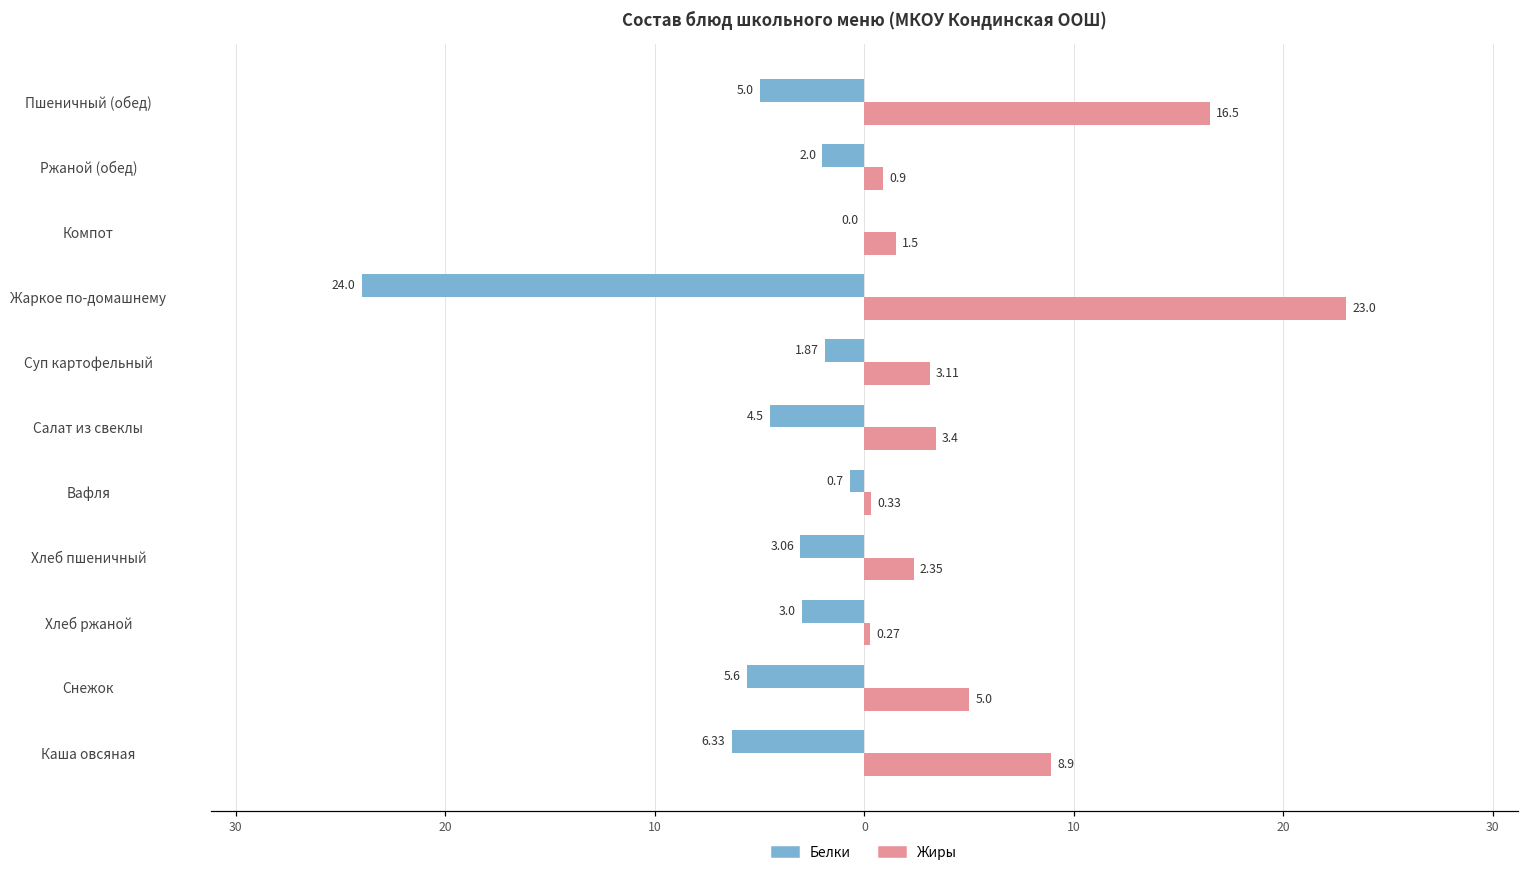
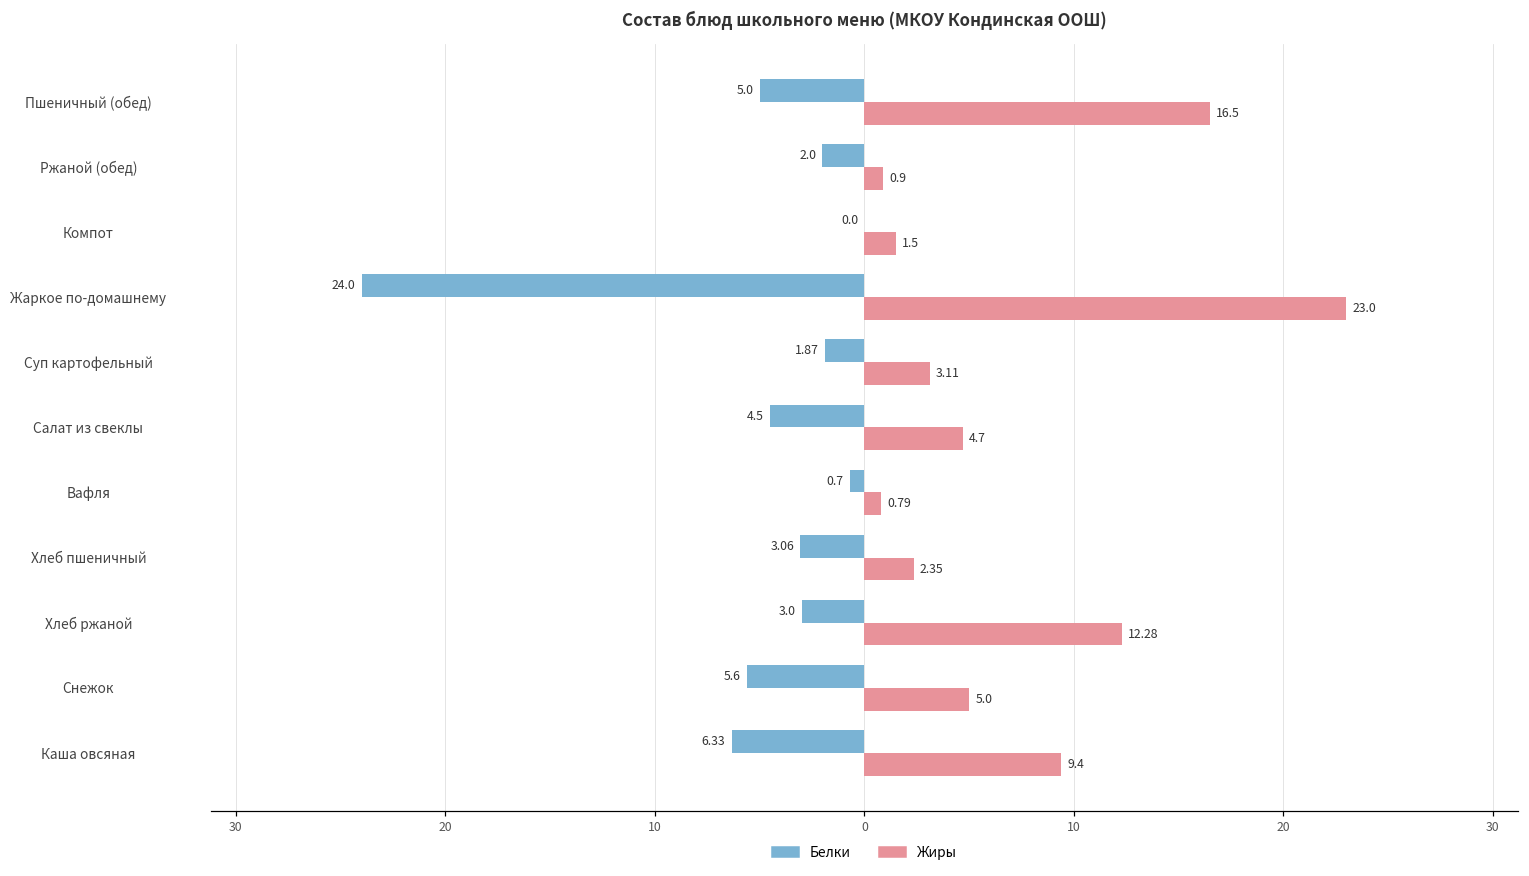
Жиры, Салат из свеклы: 3.4 -> 4.7
Жиры, Вафля: 0.33 -> 0.79
Жиры, Хлеб ржаной: 0.27 -> 12.28
Жиры, Каша овсяная: 8.9 -> 9.4
